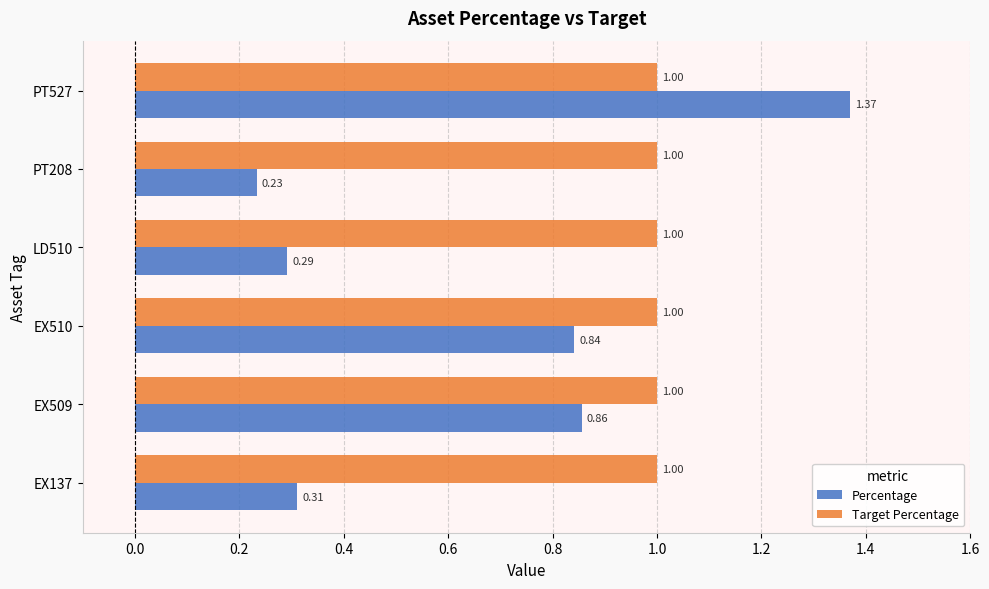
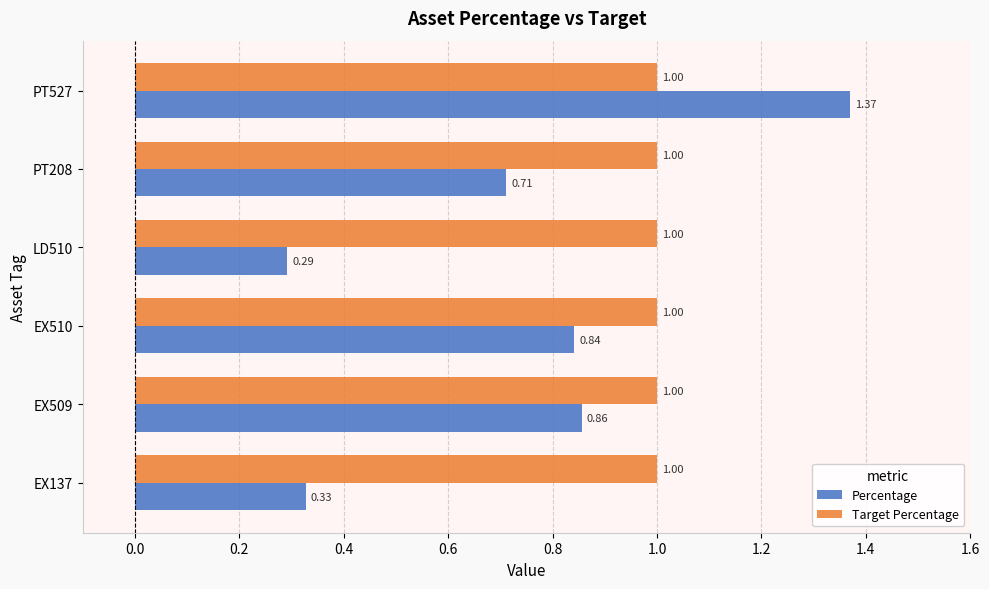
Percentage, PT208: 0.23 -> 0.71
Percentage, EX137: 0.31 -> 0.33
